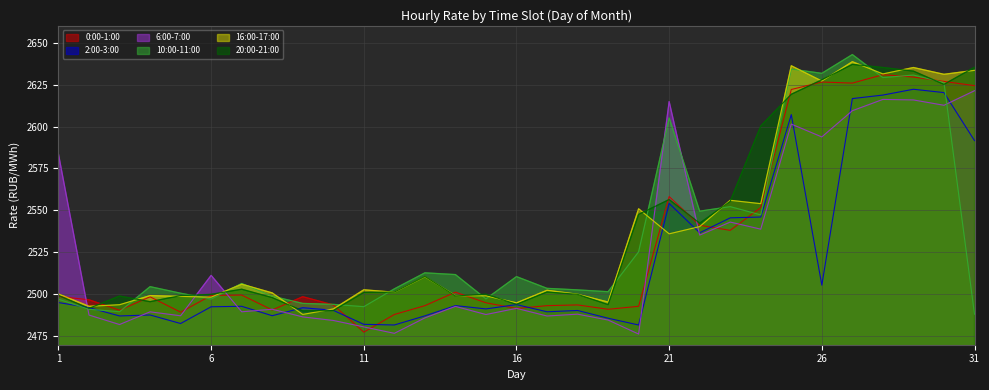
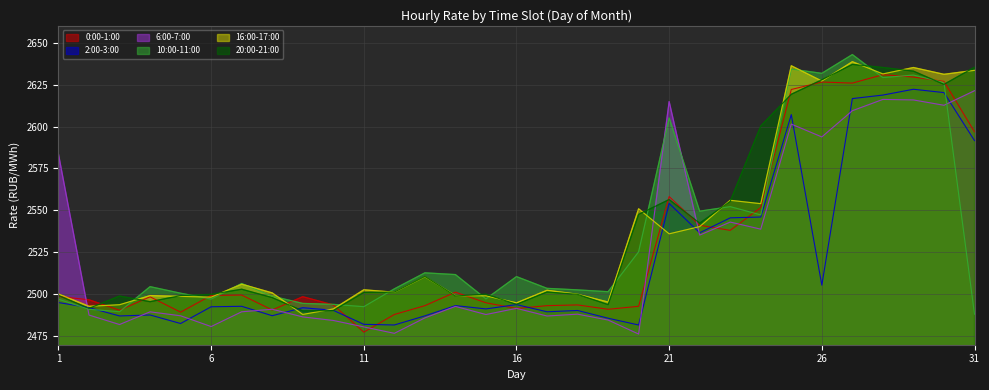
6:00-7:00, 6: 2511 -> 2481
0:00-1:00, 31: 2624 -> 2597
